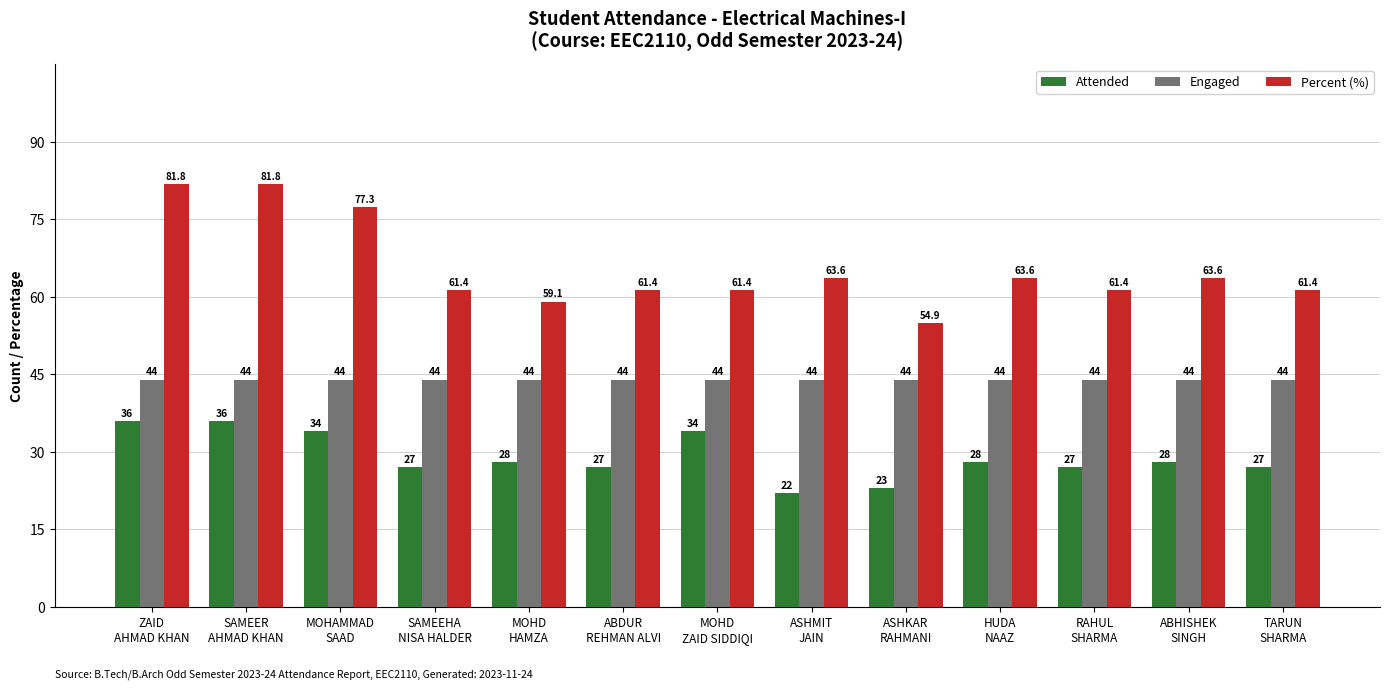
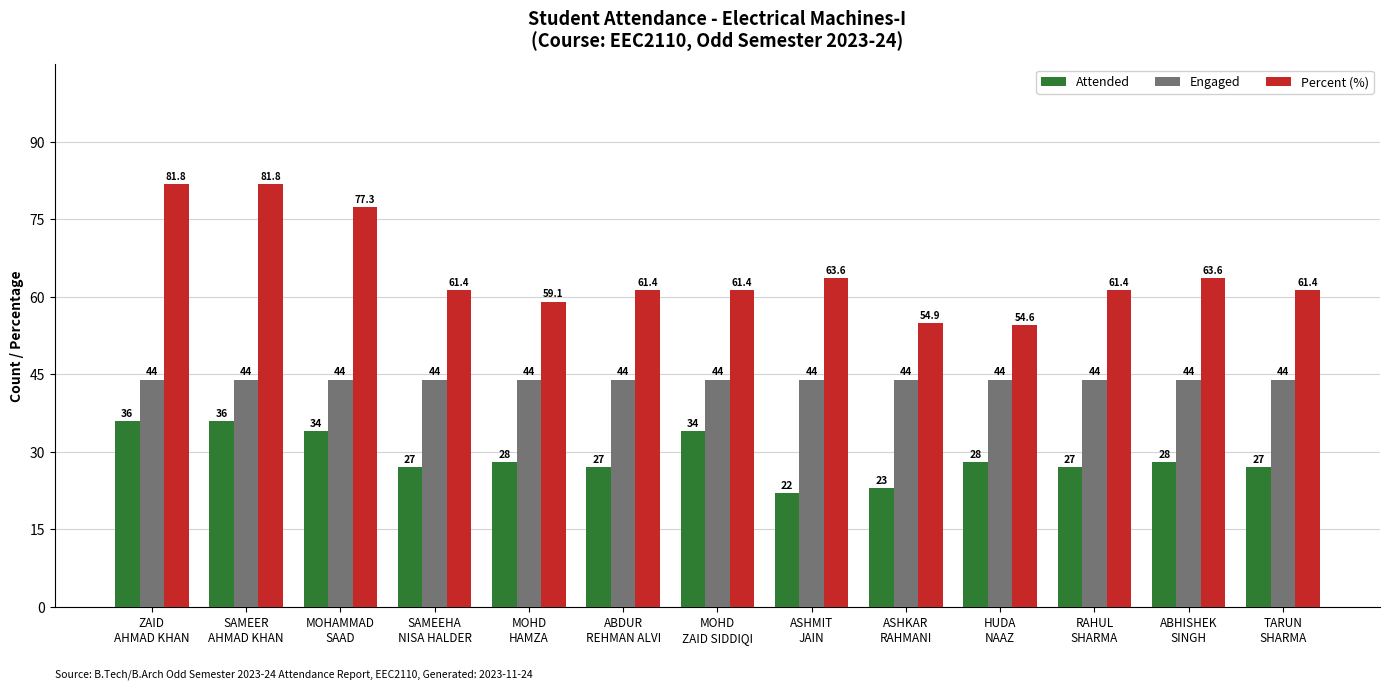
Percent (%), HUDA NAAZ: 63.6 -> 54.6
